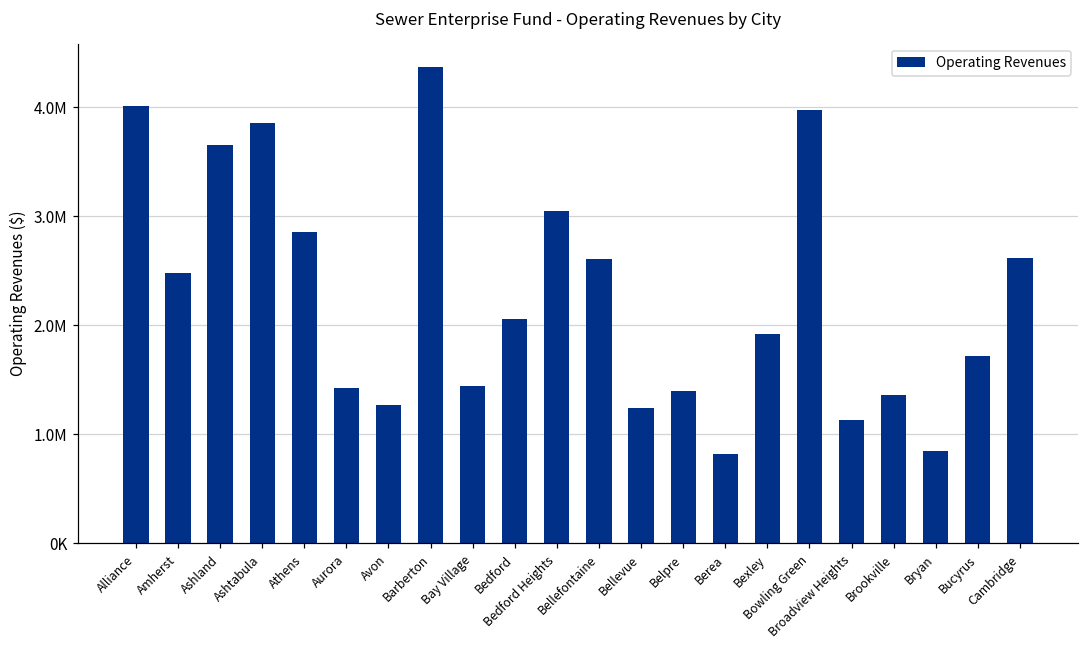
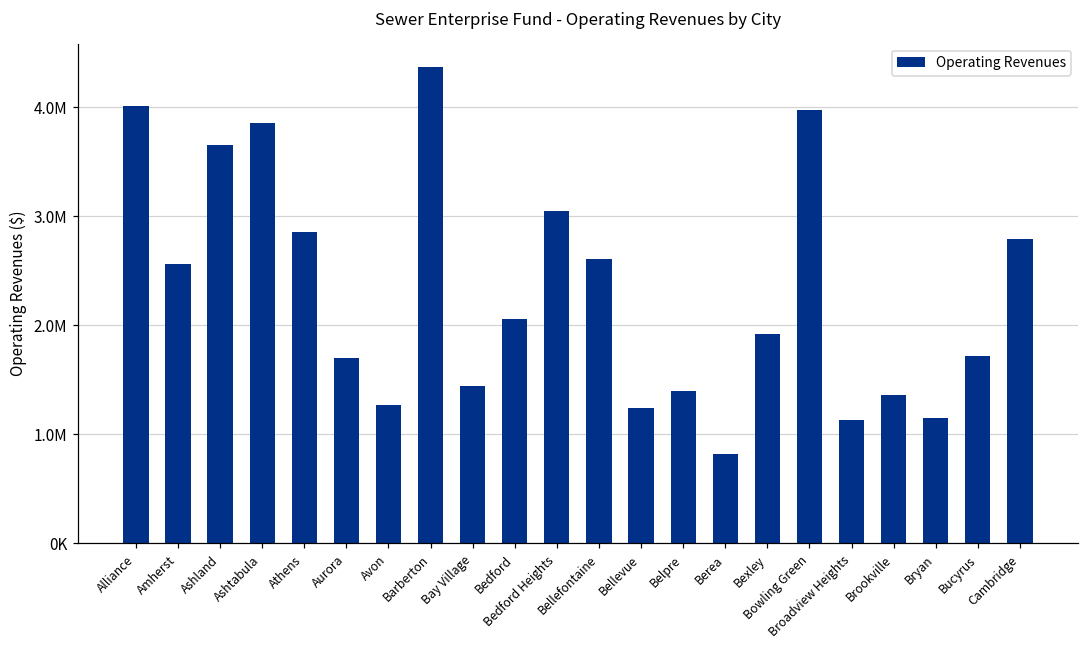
Amherst: 2500000 -> 2600000
Aurora: 1400000 -> 1700000
Bryan: 800000 -> 1100000
Cambridge: 2600000 -> 2800000
